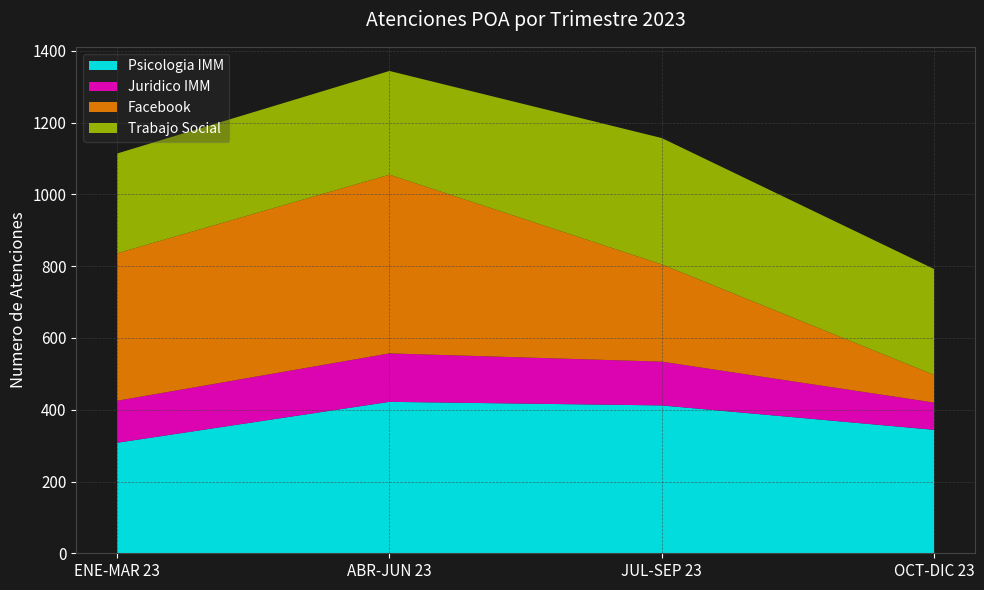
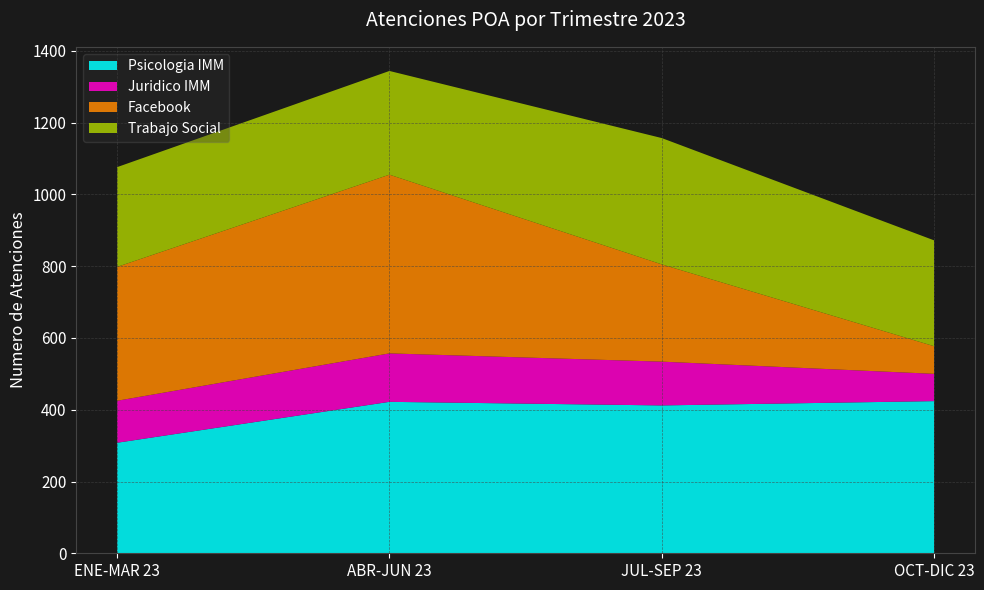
Facebook, ENE-MAR 23: 410 -> 370
Psicologia IMM, OCT-DIC 23: 340 -> 420
